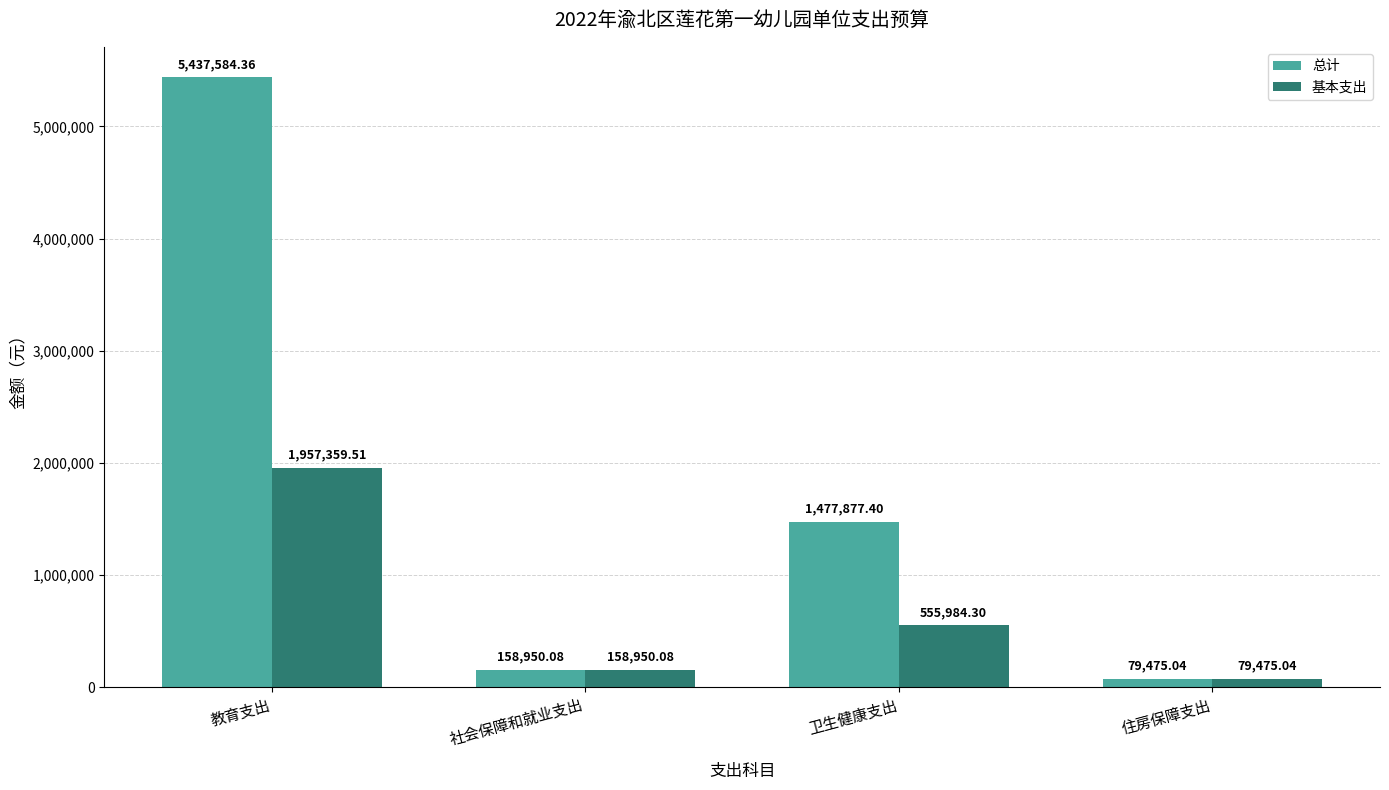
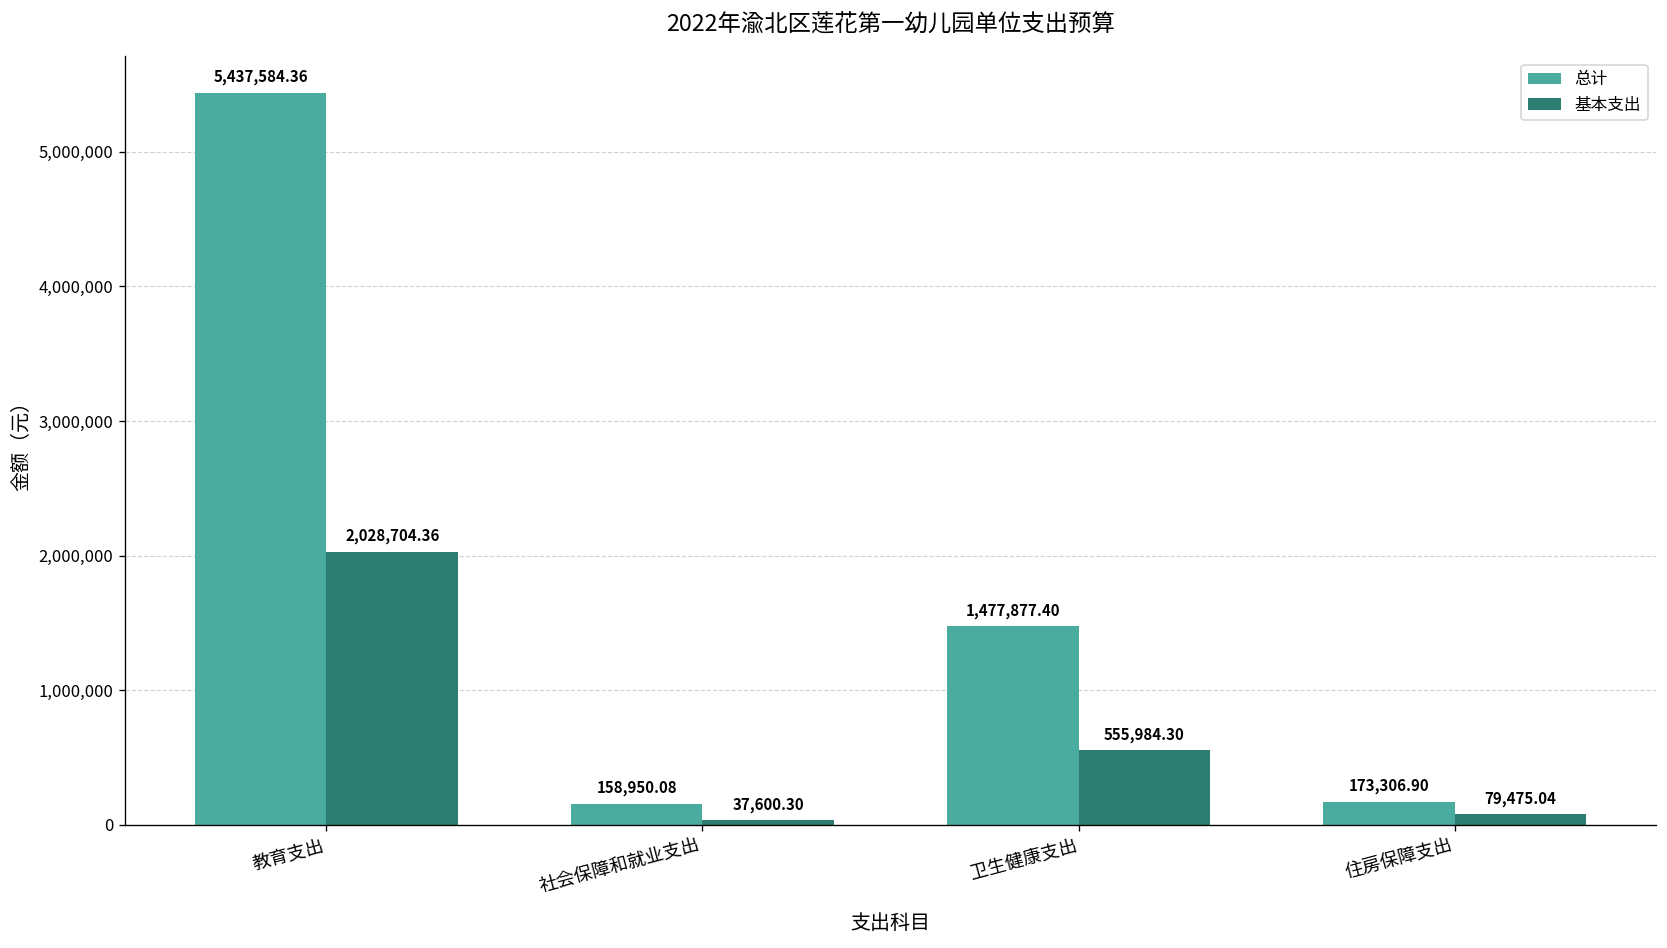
基本支出, 教育支出: 1,957,359.51 -> 2,028,704.36
基本支出, 社会保障和就业支出: 158,950.08 -> 37,600.30
总计, 住房保障支出: 79,475.04 -> 173,306.90
